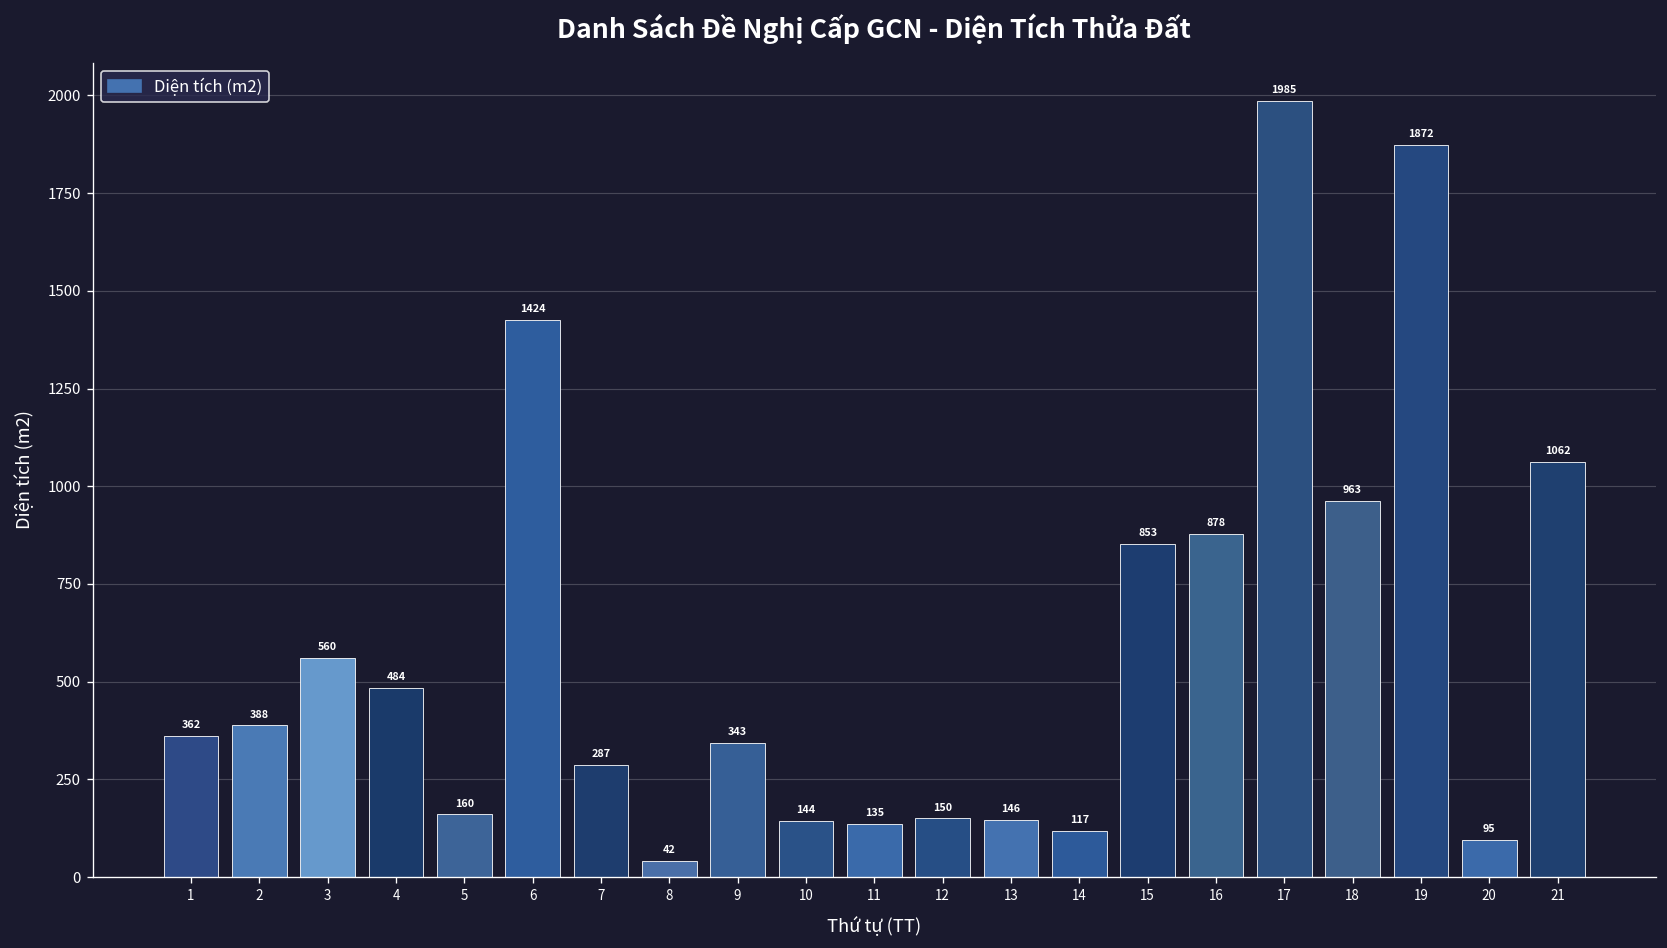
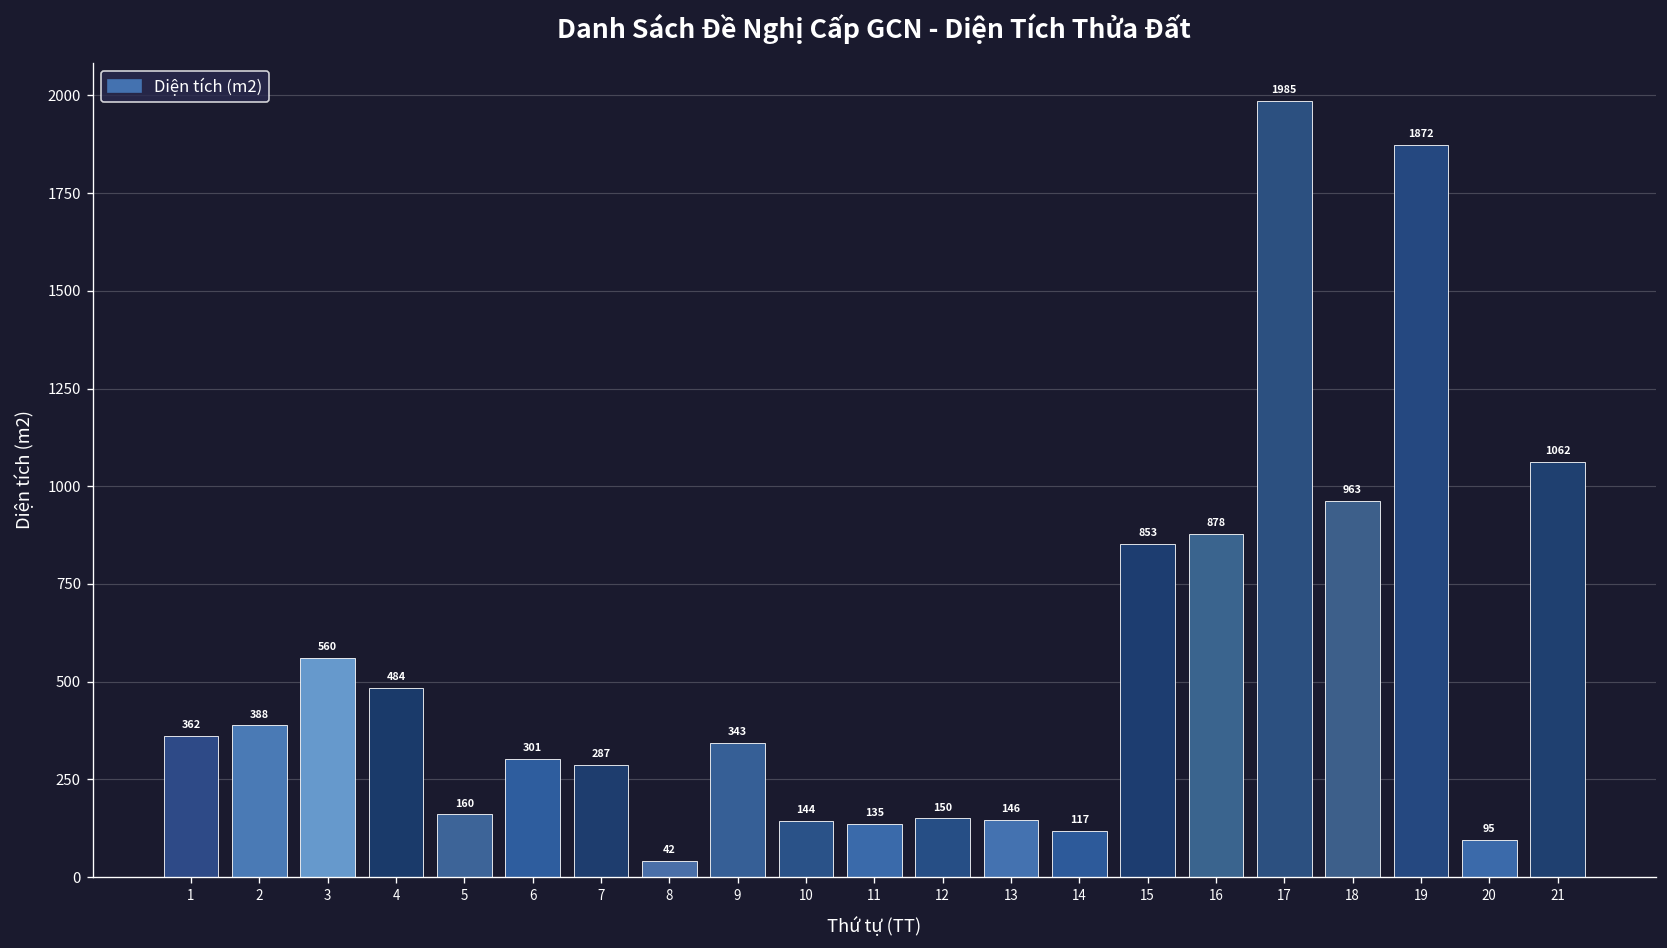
6: 1424 -> 301
